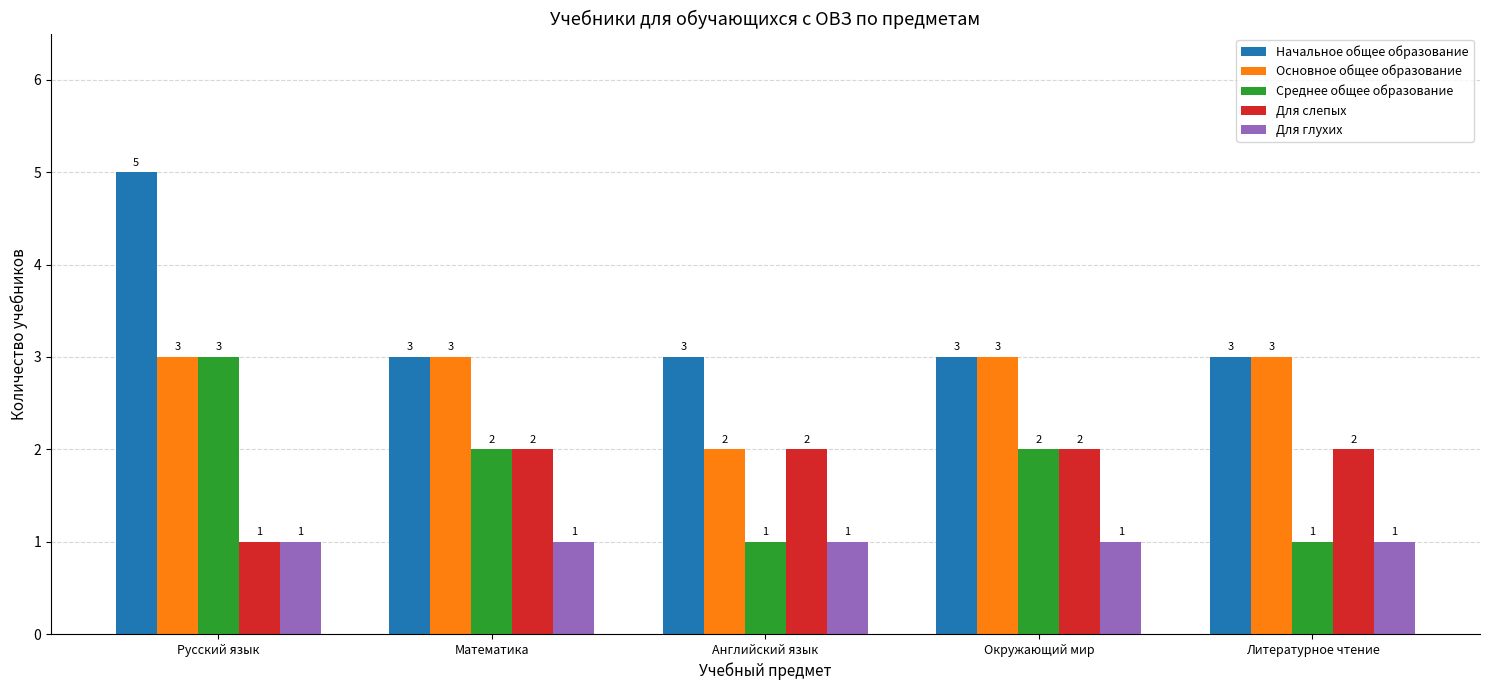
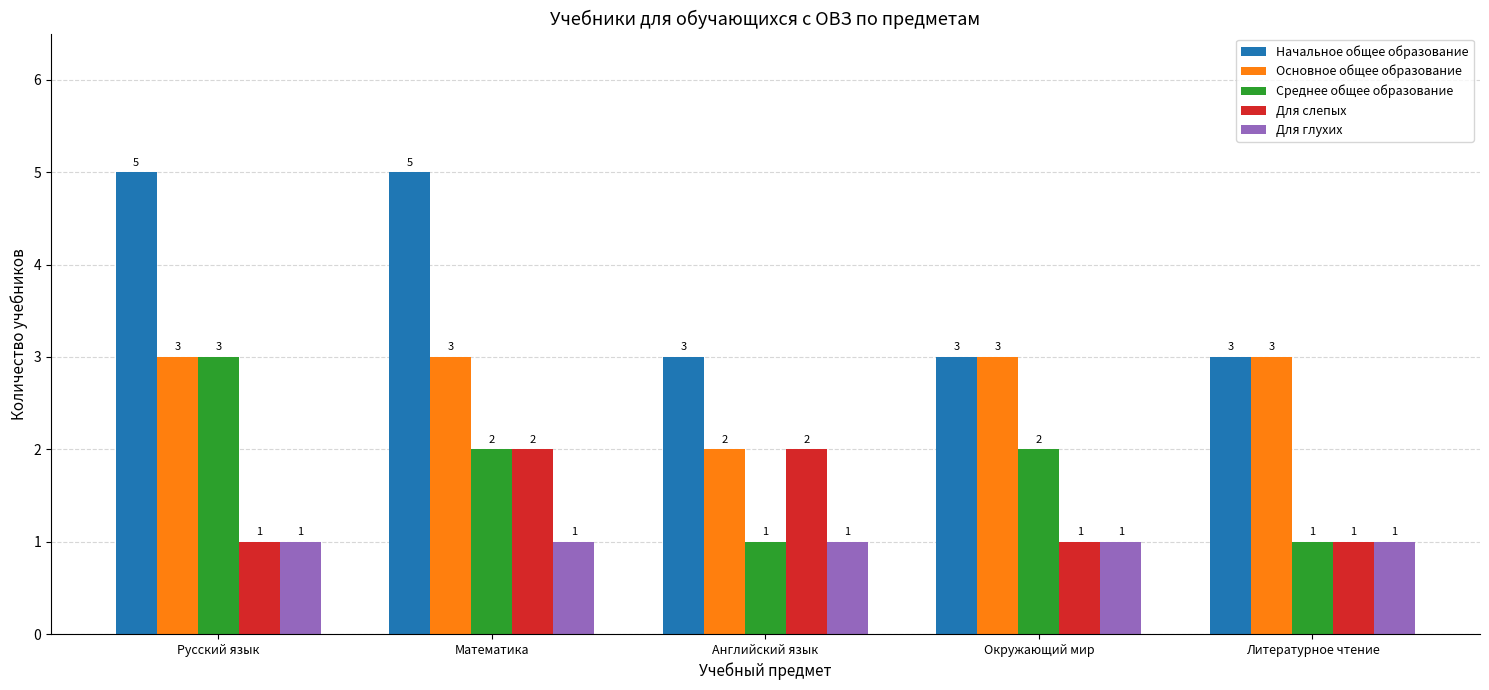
Начальное общее образование, Математика: 3 -> 5
Для слепых, Окружающий мир: 2 -> 1
Для слепых, Литературное чтение: 2 -> 1
